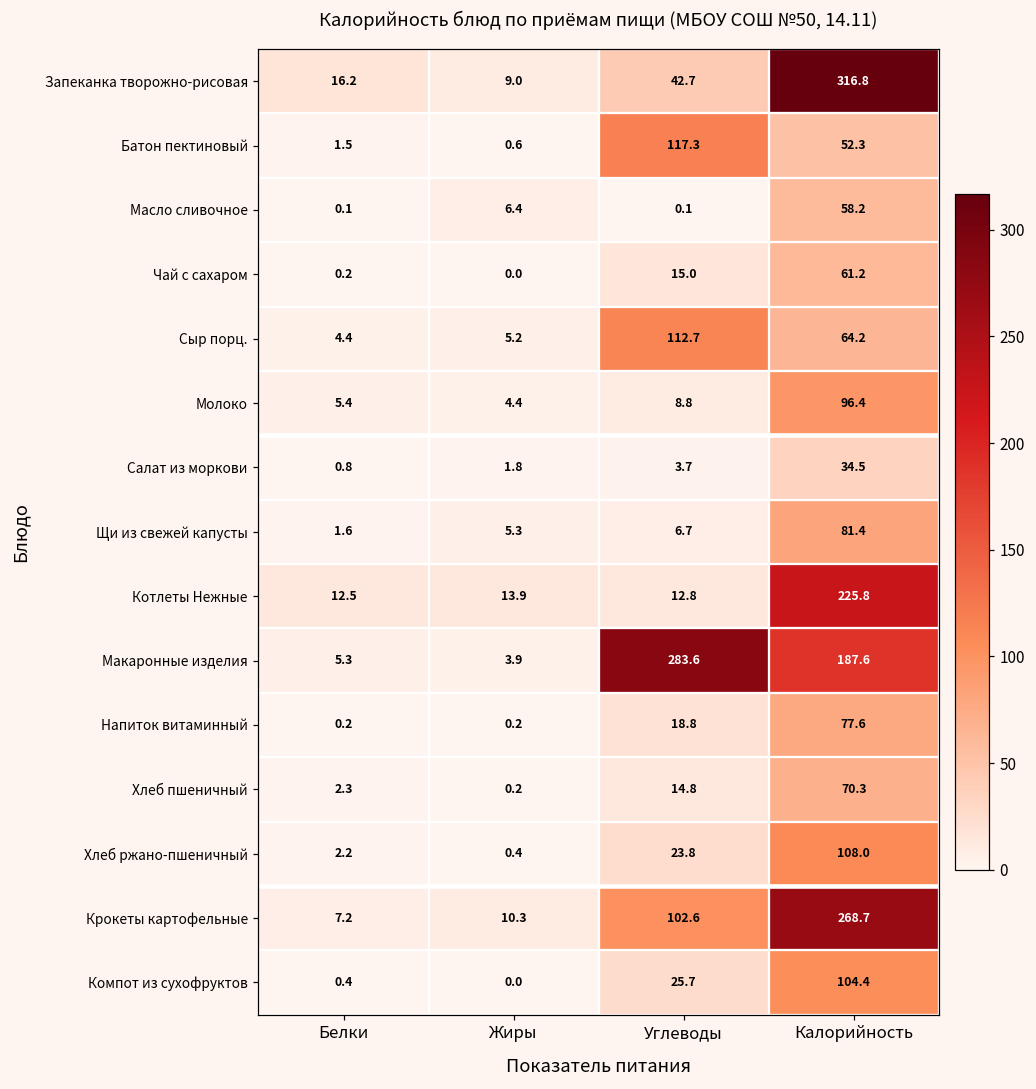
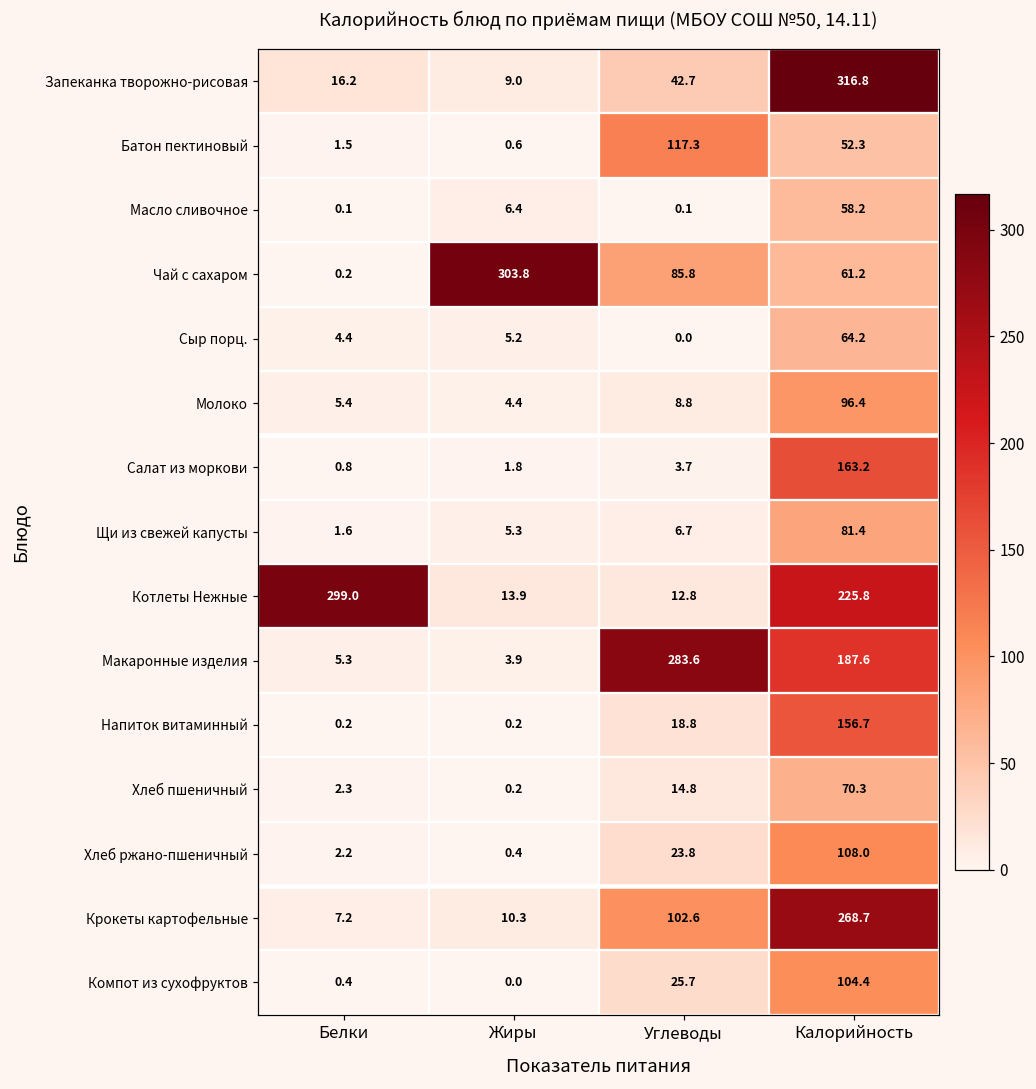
Чай с сахаром, Жиры: 0.0 -> 303.8
Чай с сахаром, Углеводы: 15.0 -> 85.8
Сыр порц., Углеводы: 112.7 -> 0.0
Салат из моркови, Калорийность: 34.5 -> 163.2
Котлеты Нежные, Белки: 12.5 -> 299.0
Напиток витаминный, Калорийность: 77.6 -> 156.7
